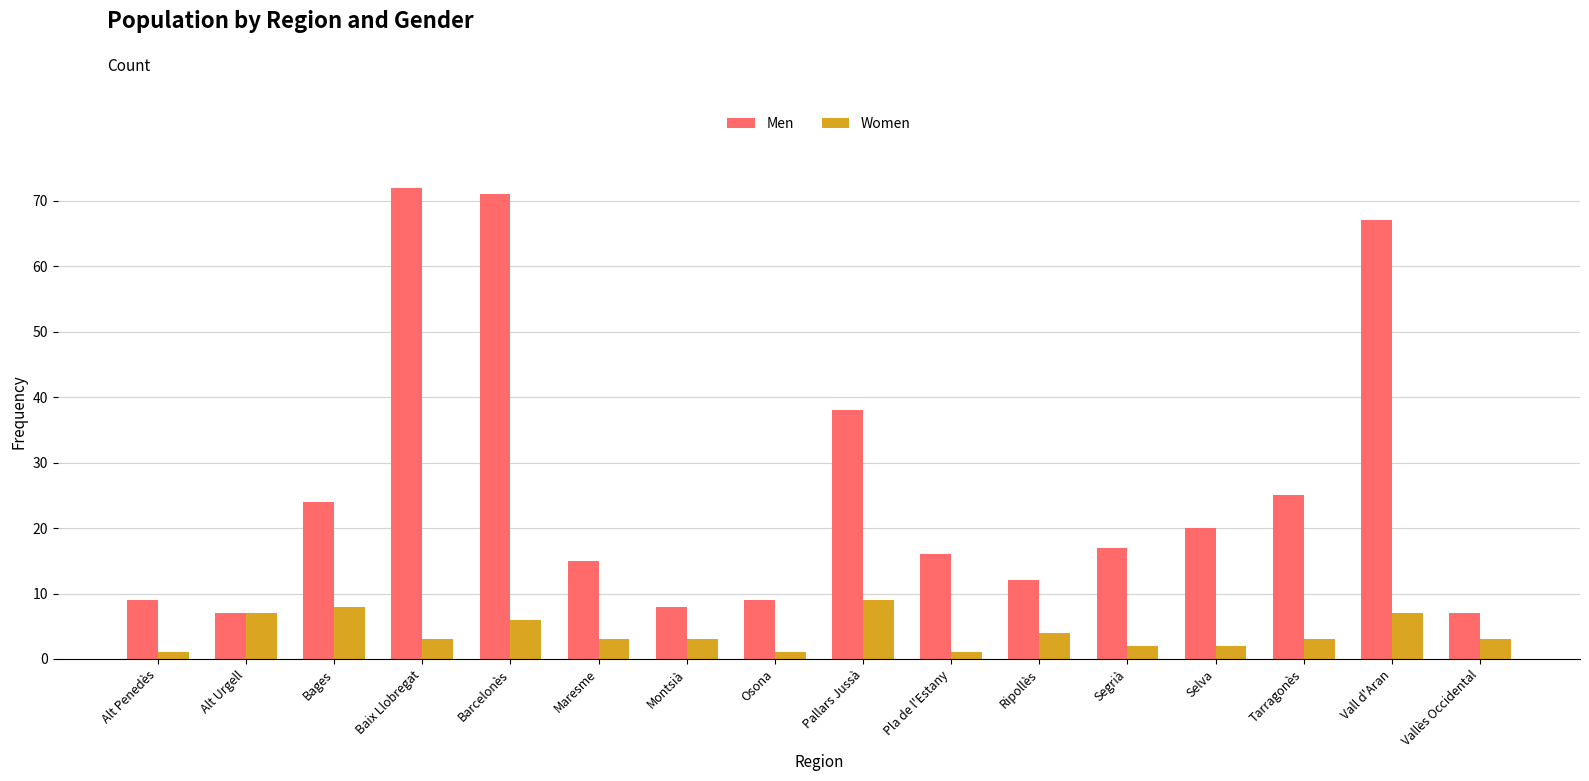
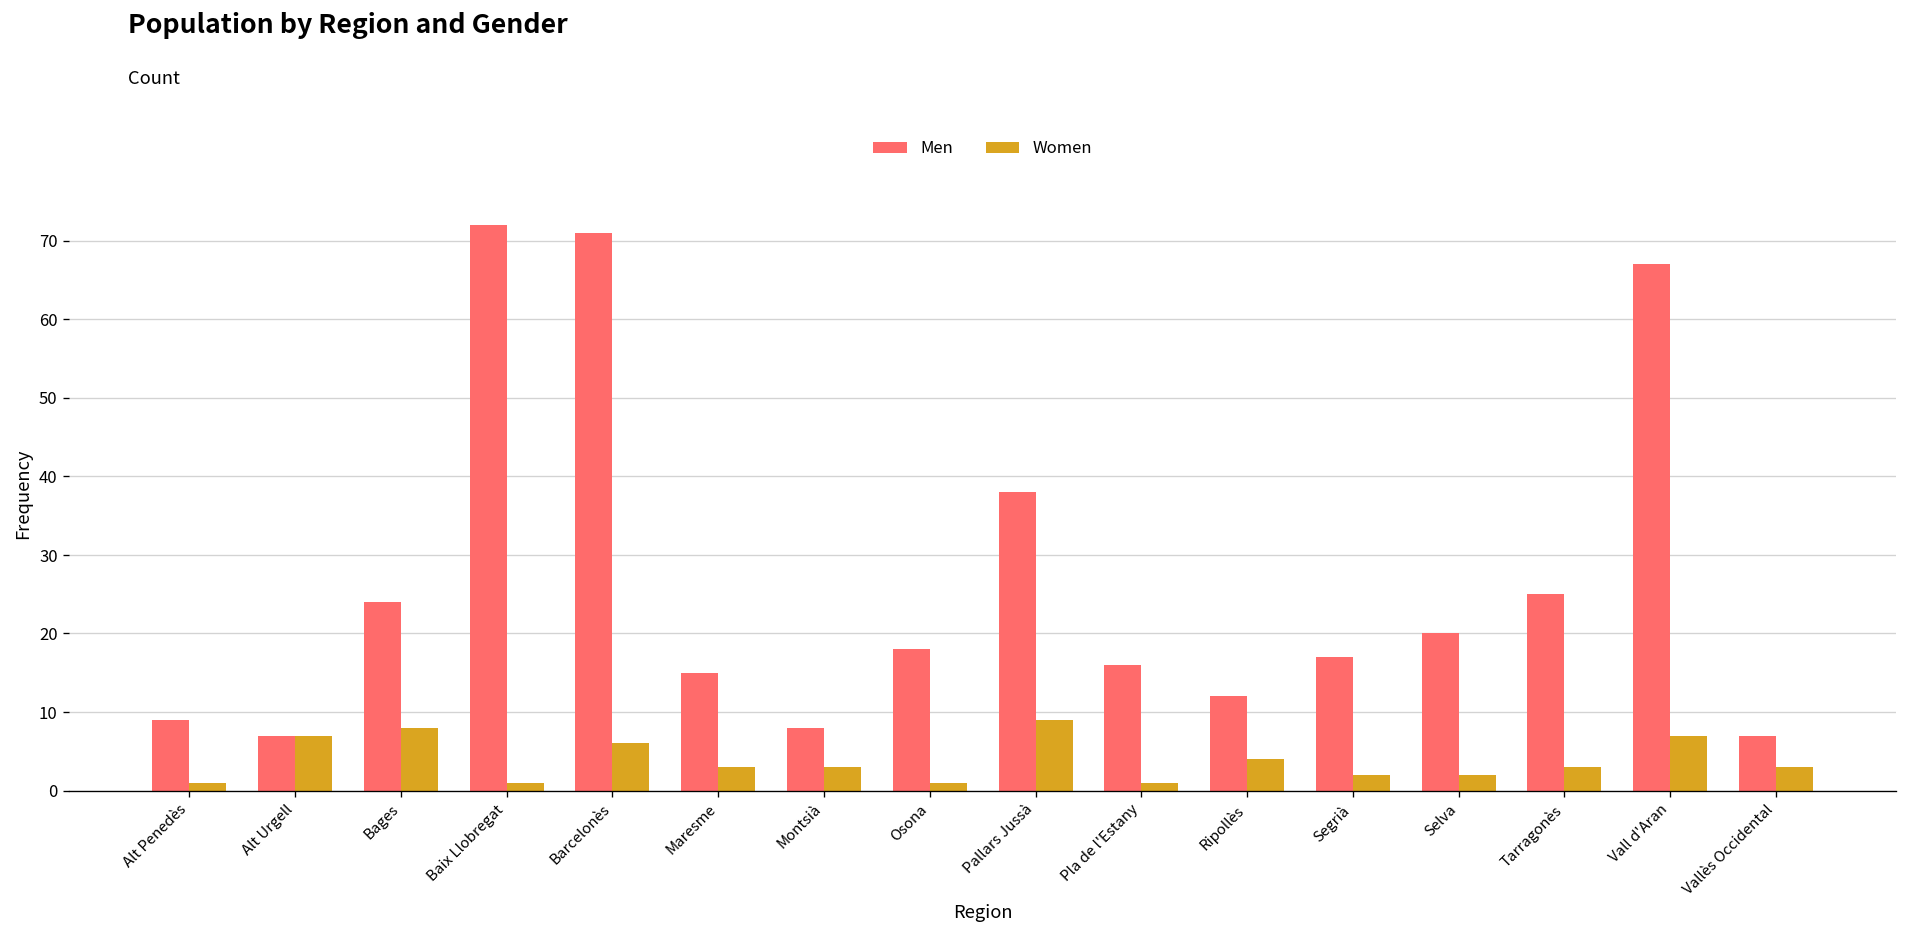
Women, Baix Llobregat: 3 -> 1
Men, Osona: 9 -> 18
